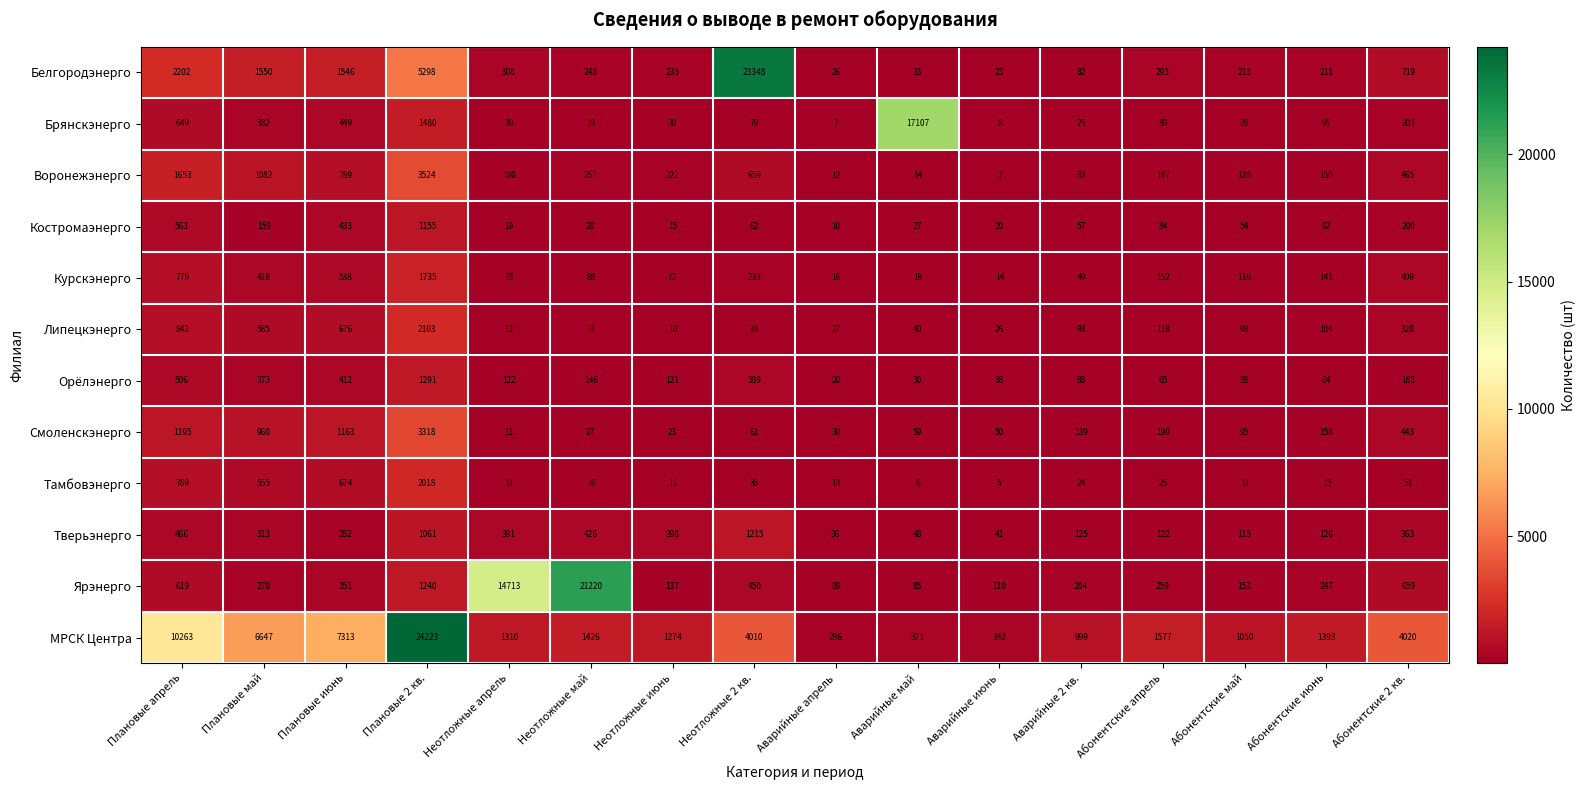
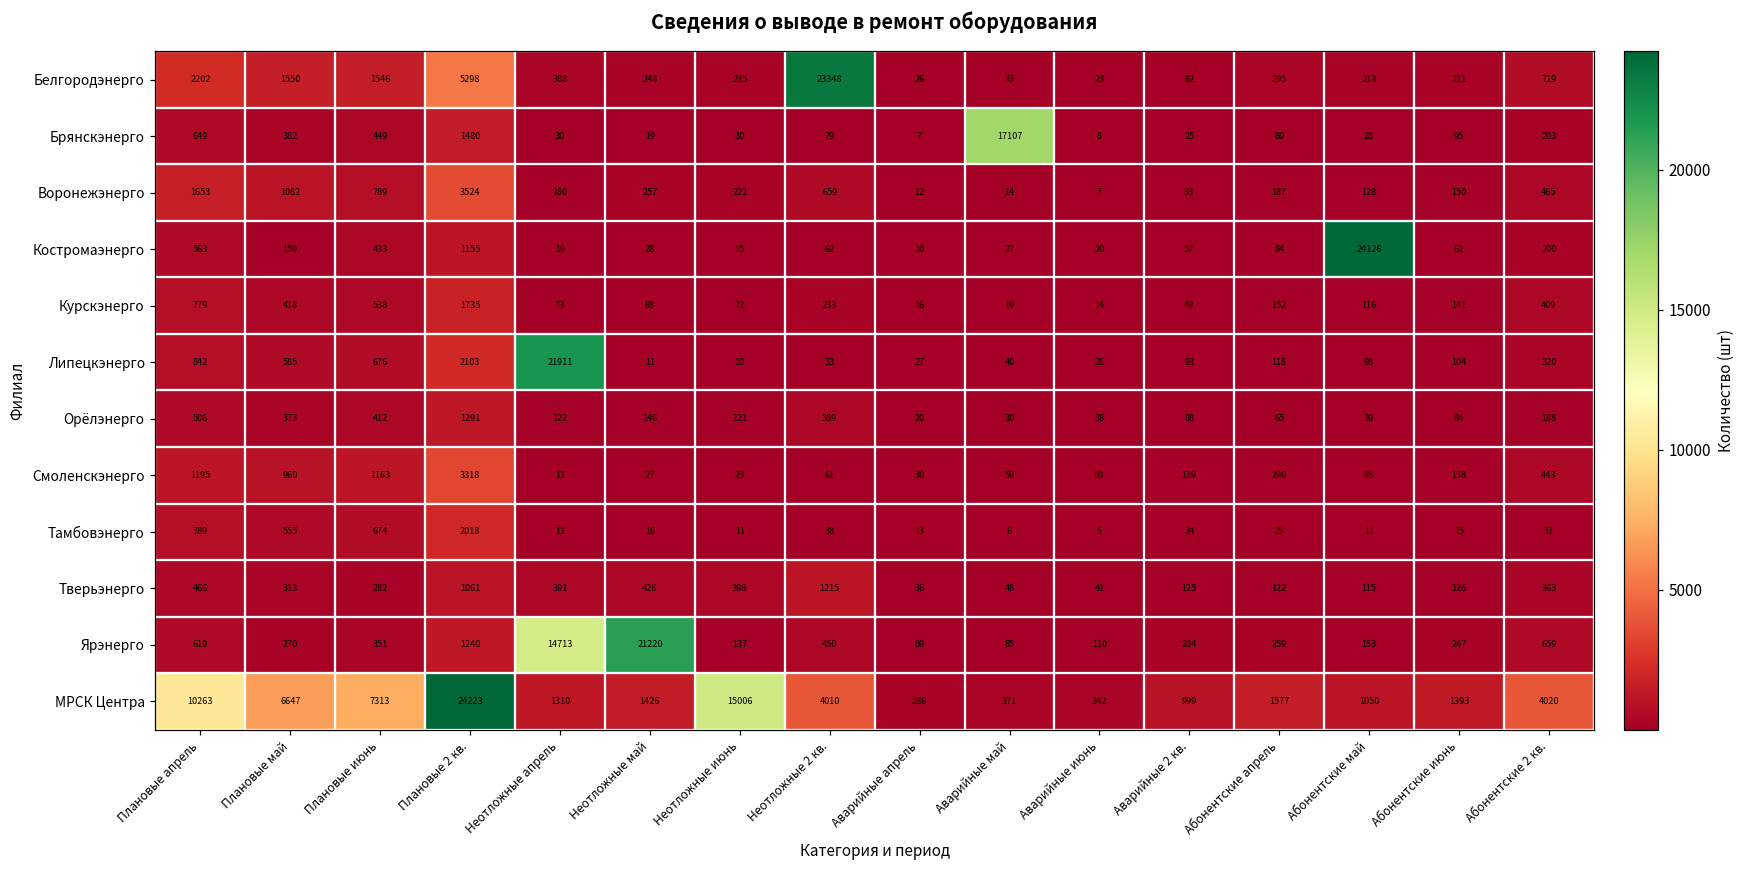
Костромаэнерго, Абонентские май: 54 -> 24126
Липецкэнерго, Неотложные апрель: 12 -> 21911
МРСК Центра, Неотложные июнь: 1274 -> 15006
